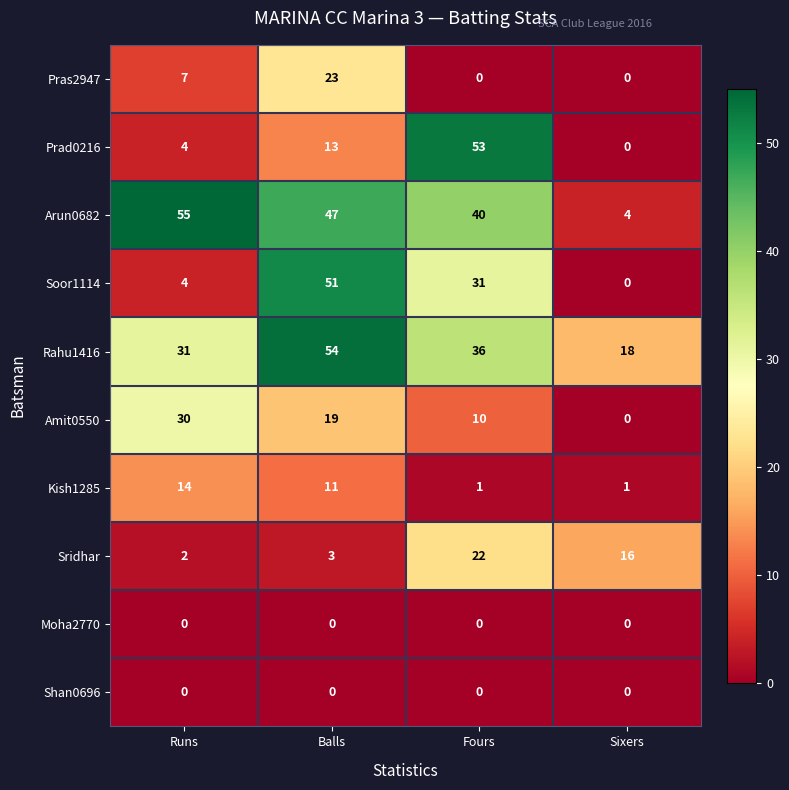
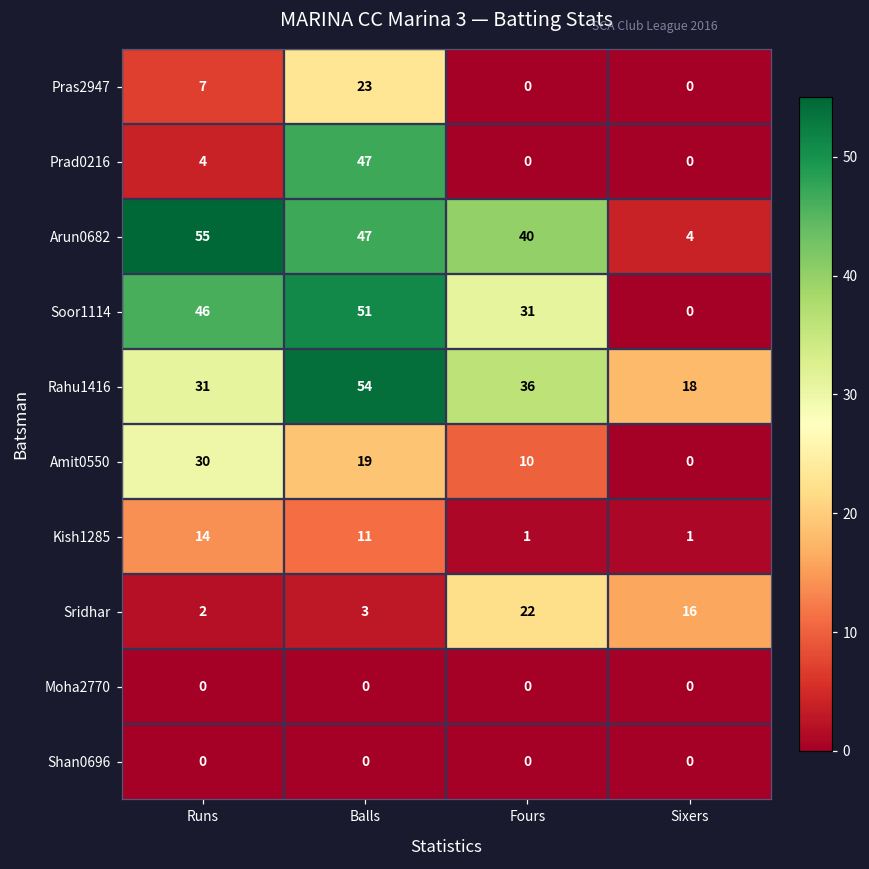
Prad0216, Balls: 13 -> 47
Prad0216, Fours: 53 -> 0
Soor1114, Runs: 4 -> 46
